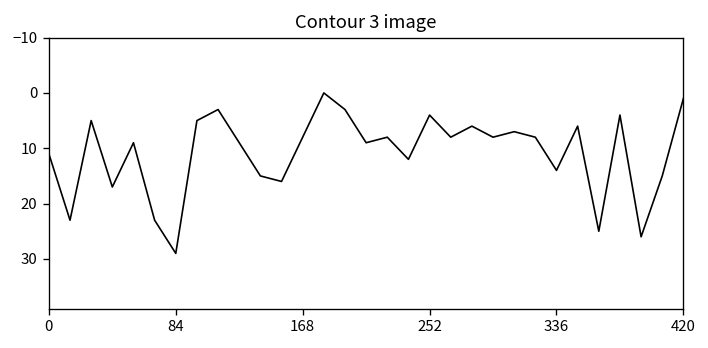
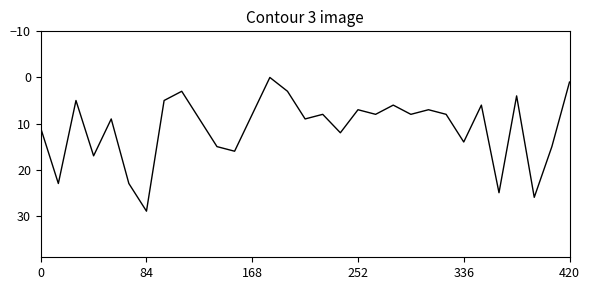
252: 4 -> 7
